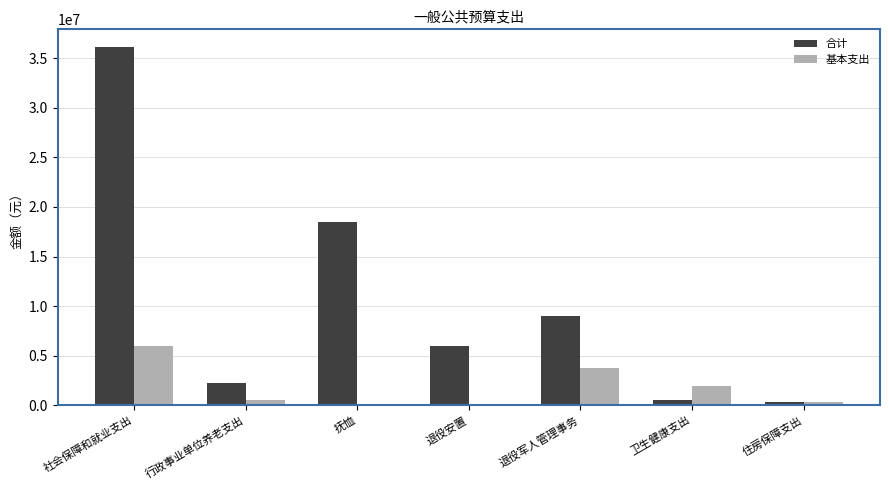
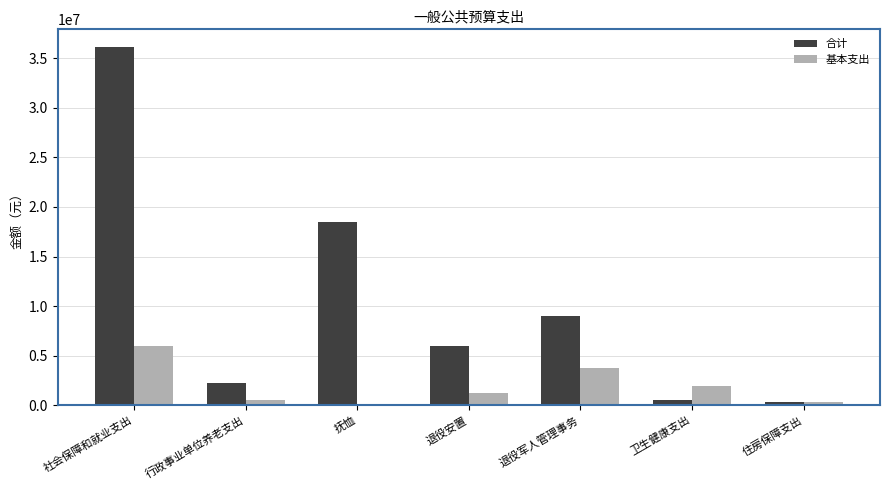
基本支出, 退役安置: 0 -> 1000000
